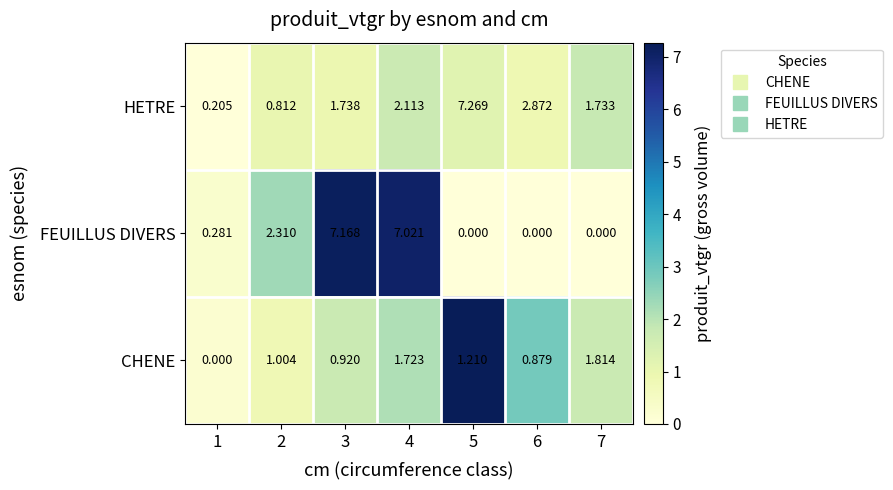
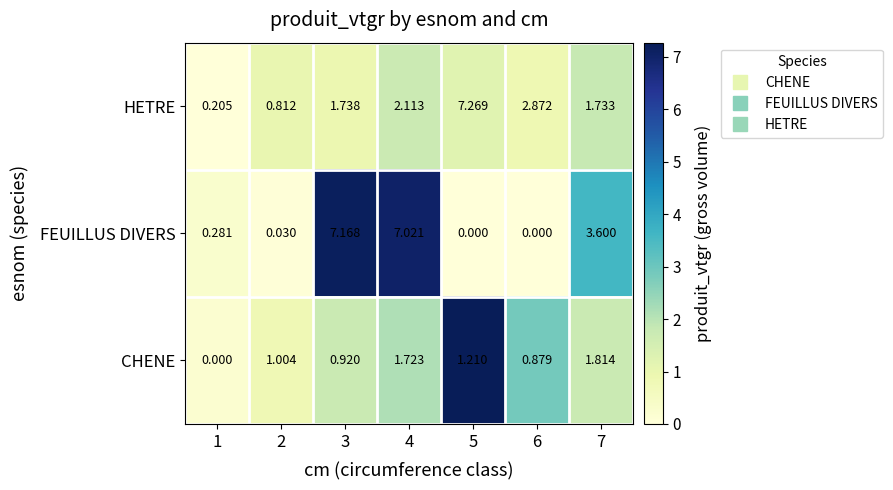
FEUILLUS DIVERS, 2: 2.310 -> 0.030
FEUILLUS DIVERS, 7: 0.000 -> 3.600
